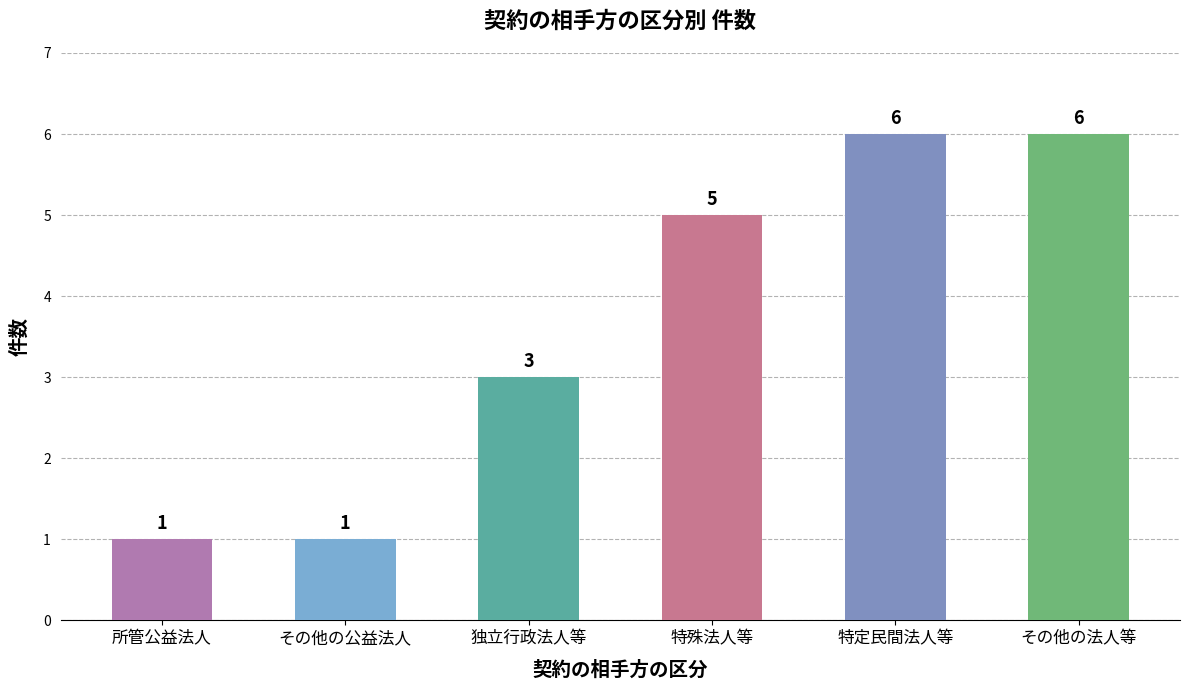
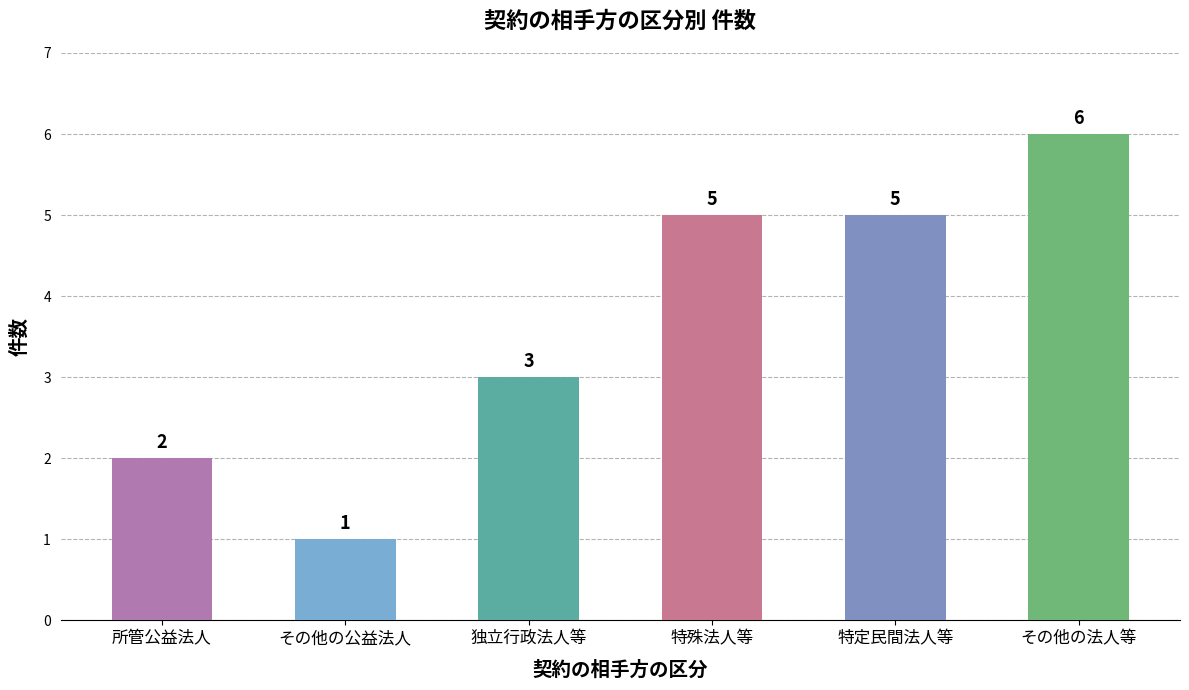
所管公益法人: 1 -> 2
特定民間法人等: 6 -> 5
